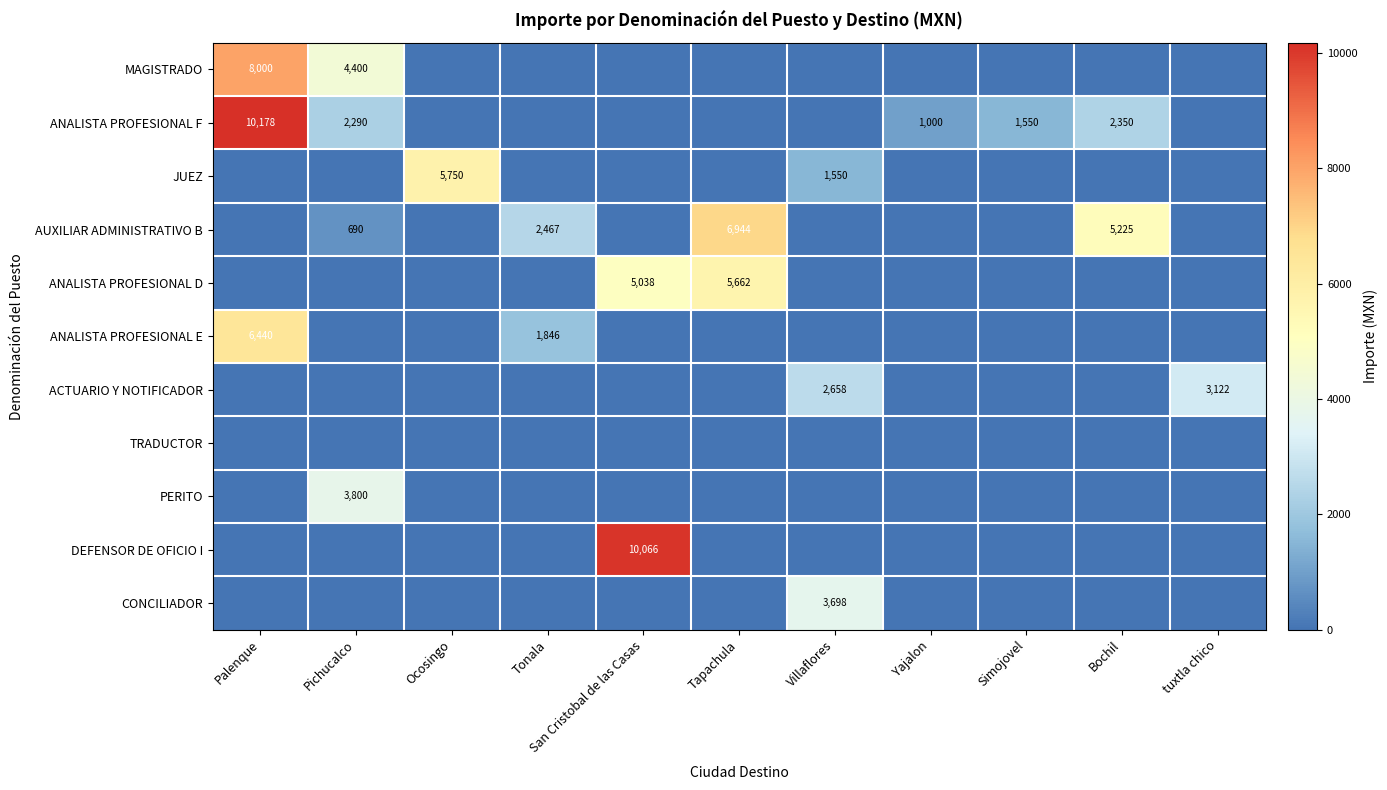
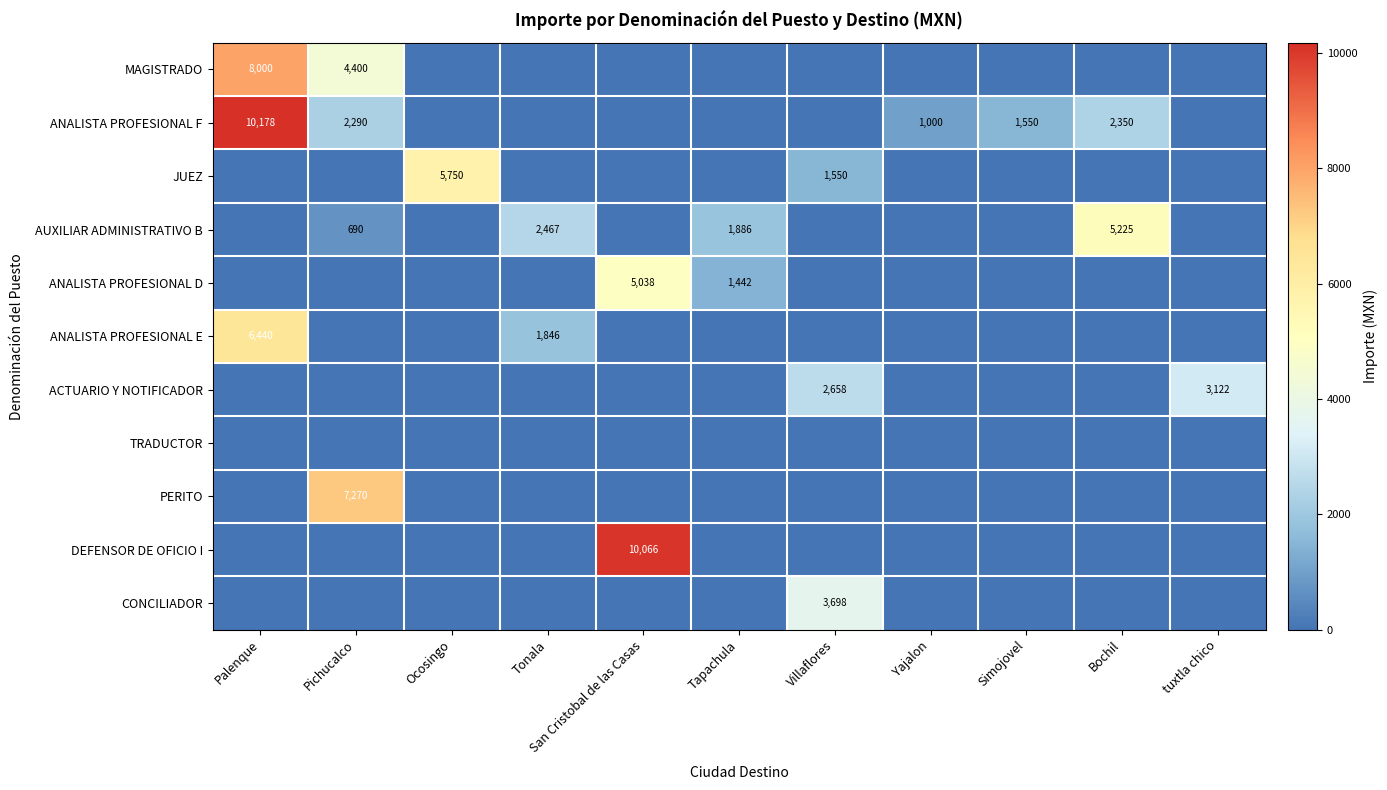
AUXILIAR ADMINISTRATIVO B, Tapachula: 6,944 -> 1,886
ANALISTA PROFESIONAL D, Tapachula: 5,662 -> 1,442
PERITO, Pichucalco: 3,800 -> 7,270
